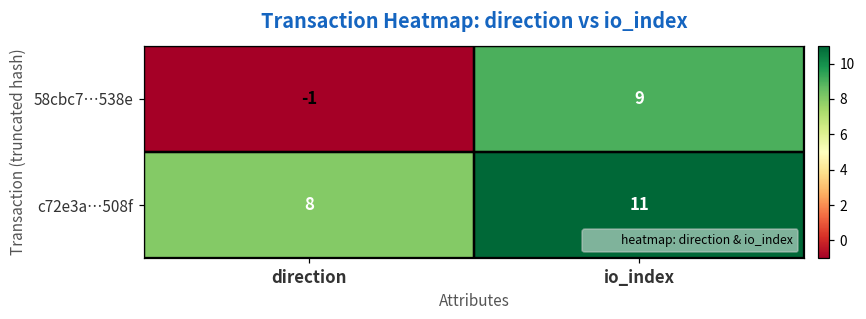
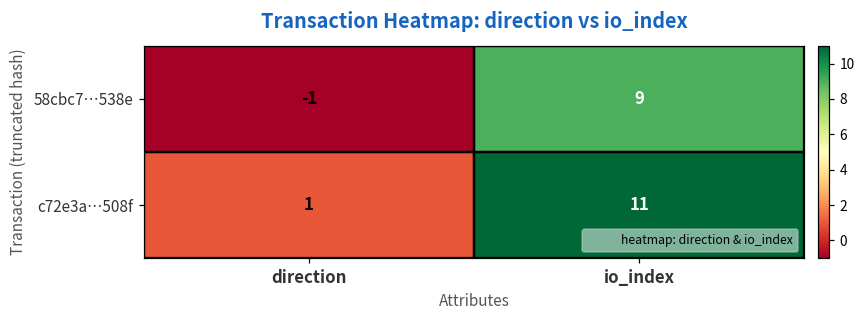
c72e3a…508f, direction: 8 -> 1
